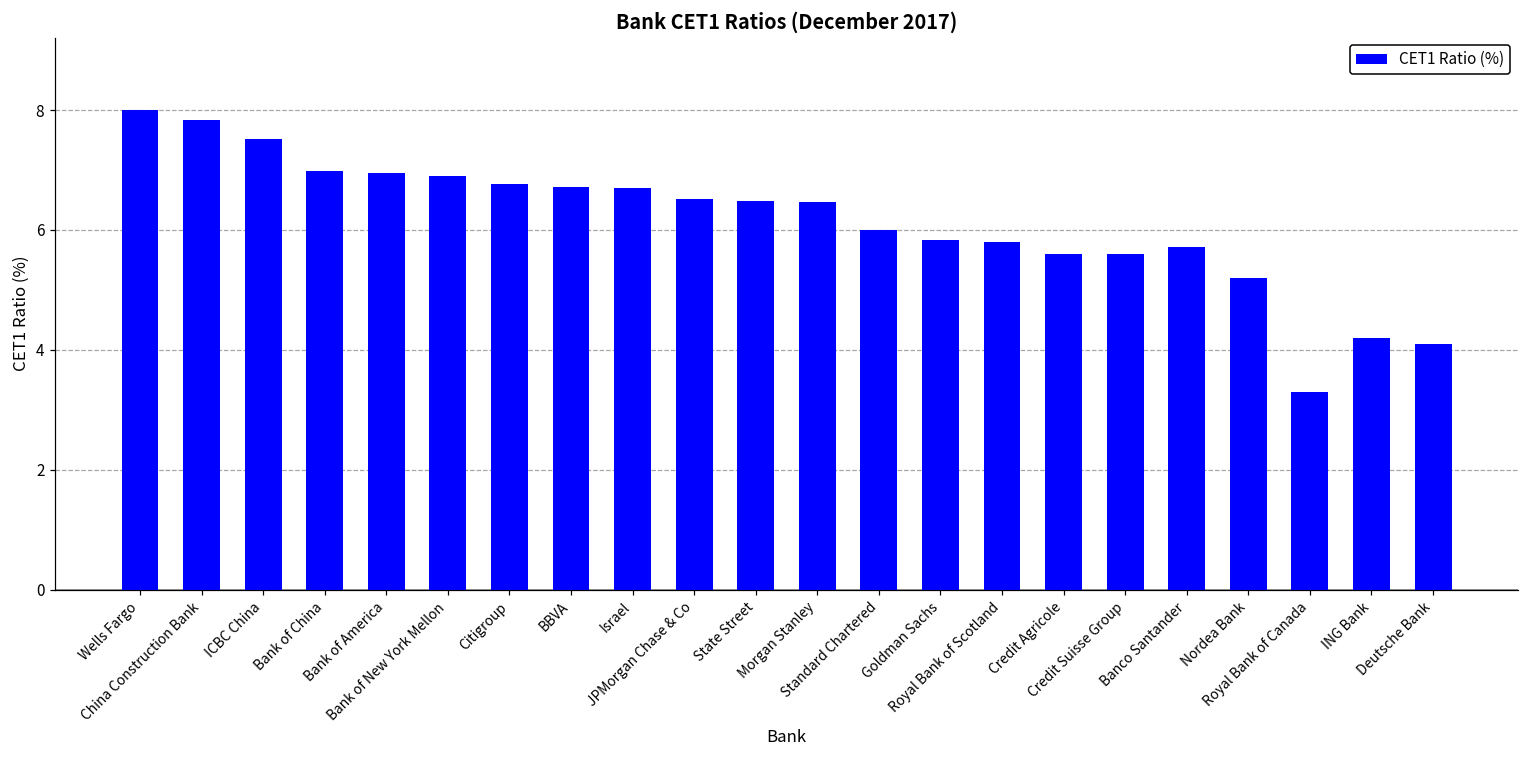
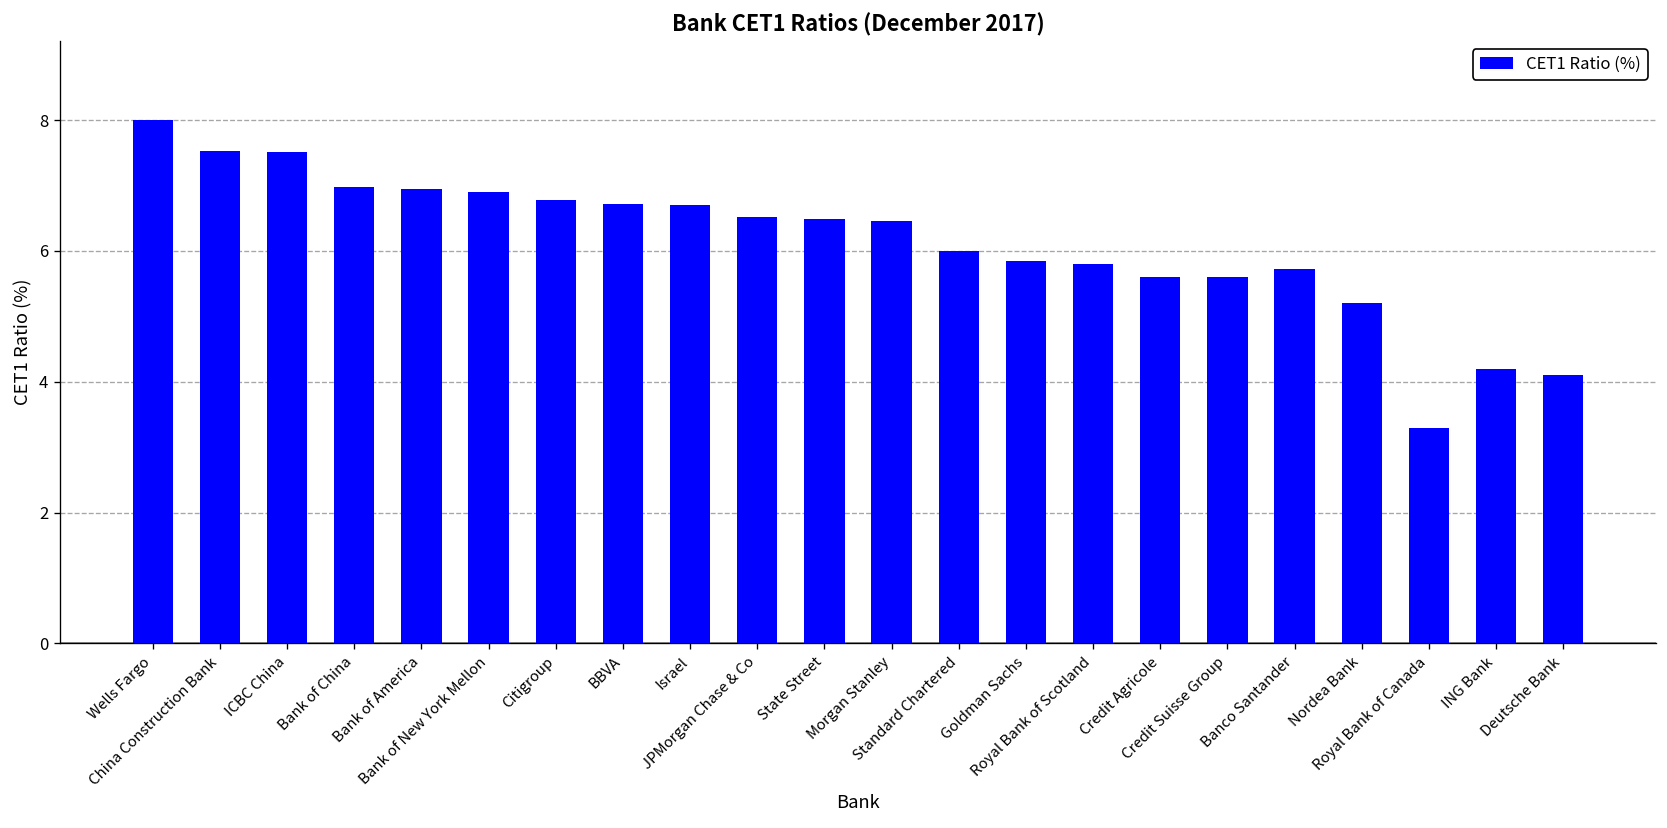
China Construction Bank: 7.8 -> 7.5
